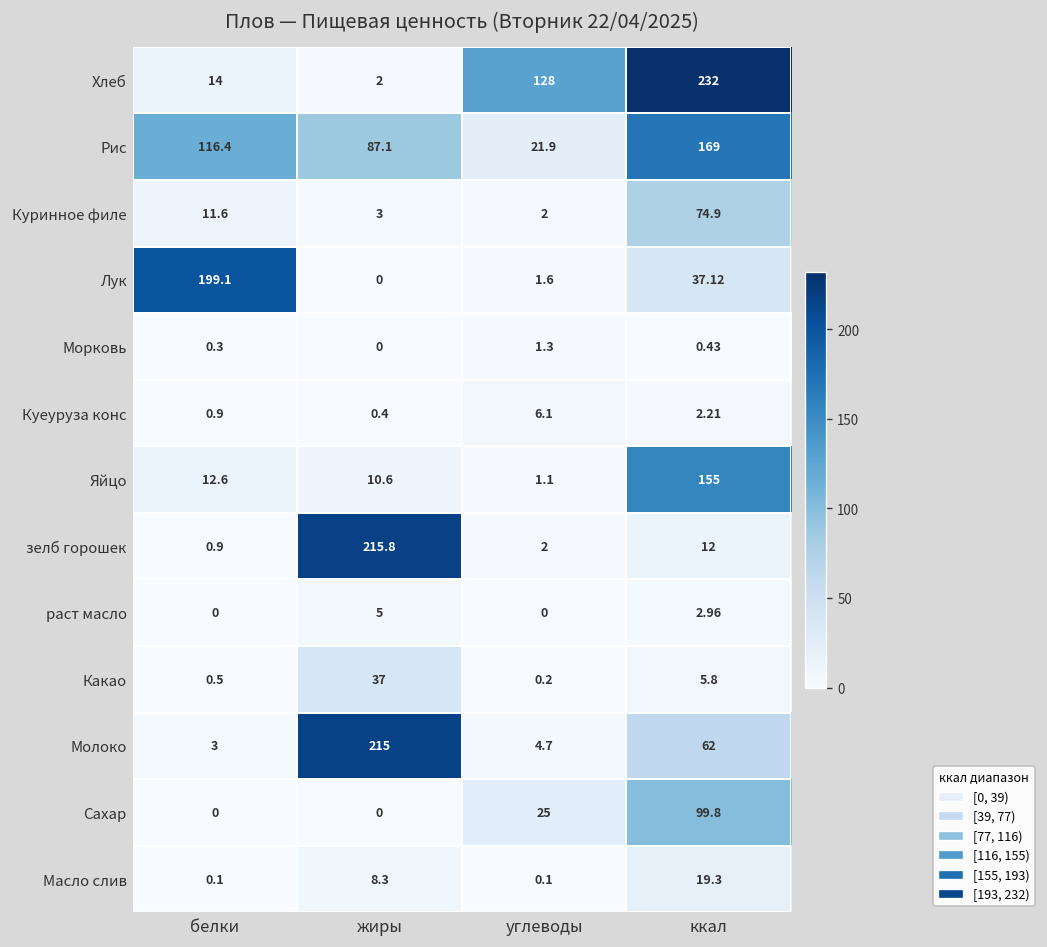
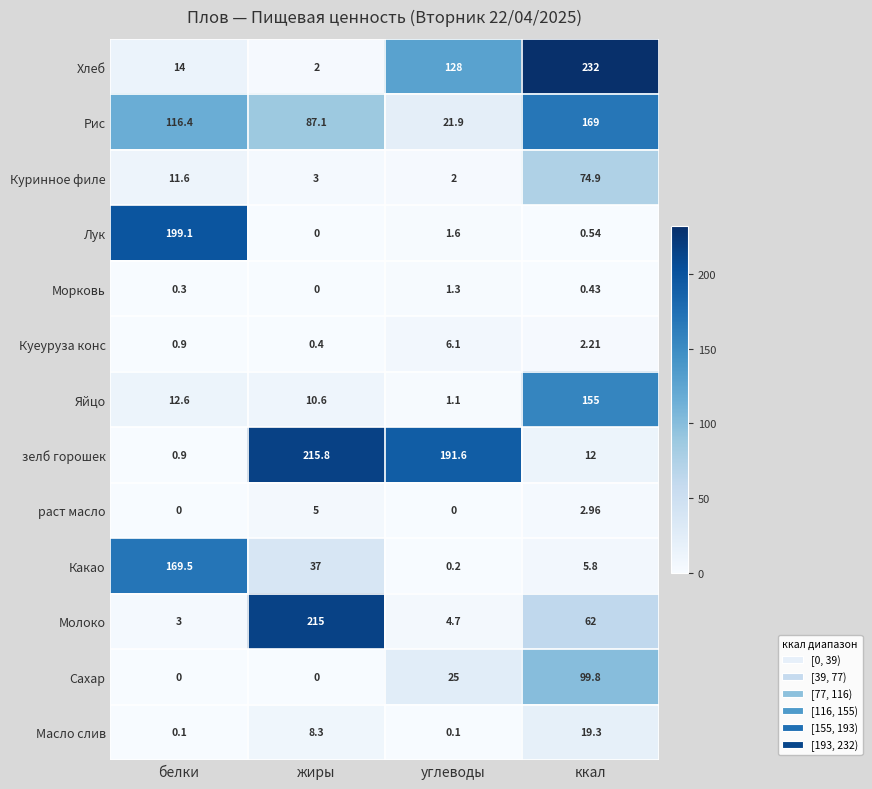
Лук, ккал: 37.12 -> 0.54
зелб горошек, углеводы: 2 -> 191.6
Какао, белки: 0.5 -> 169.5
